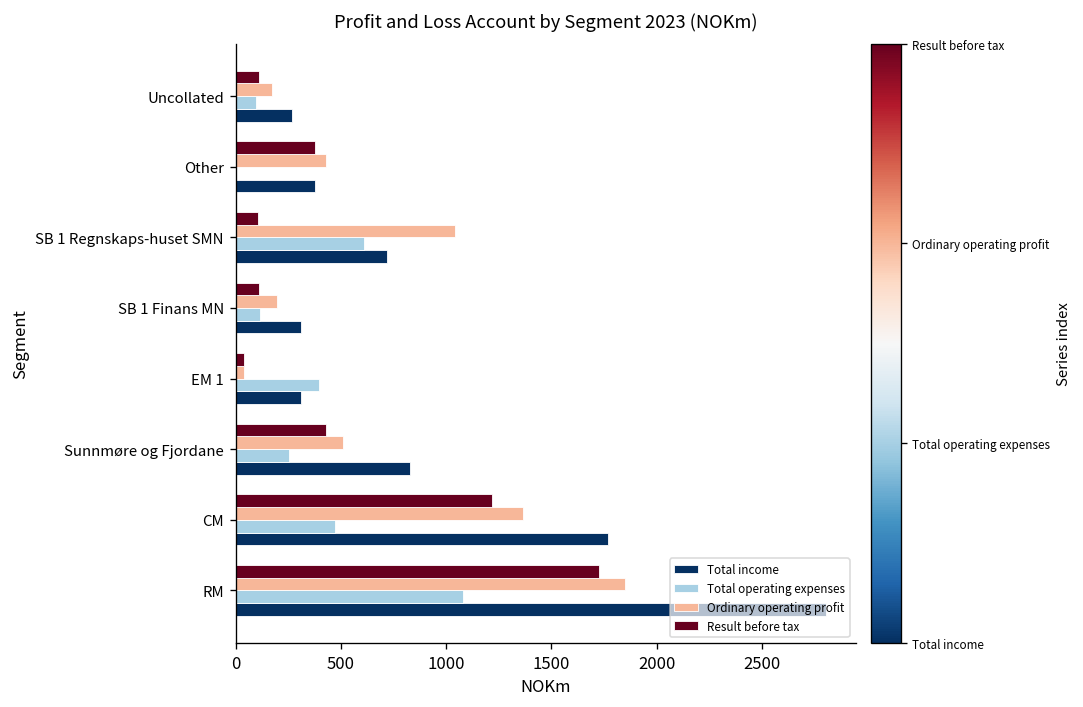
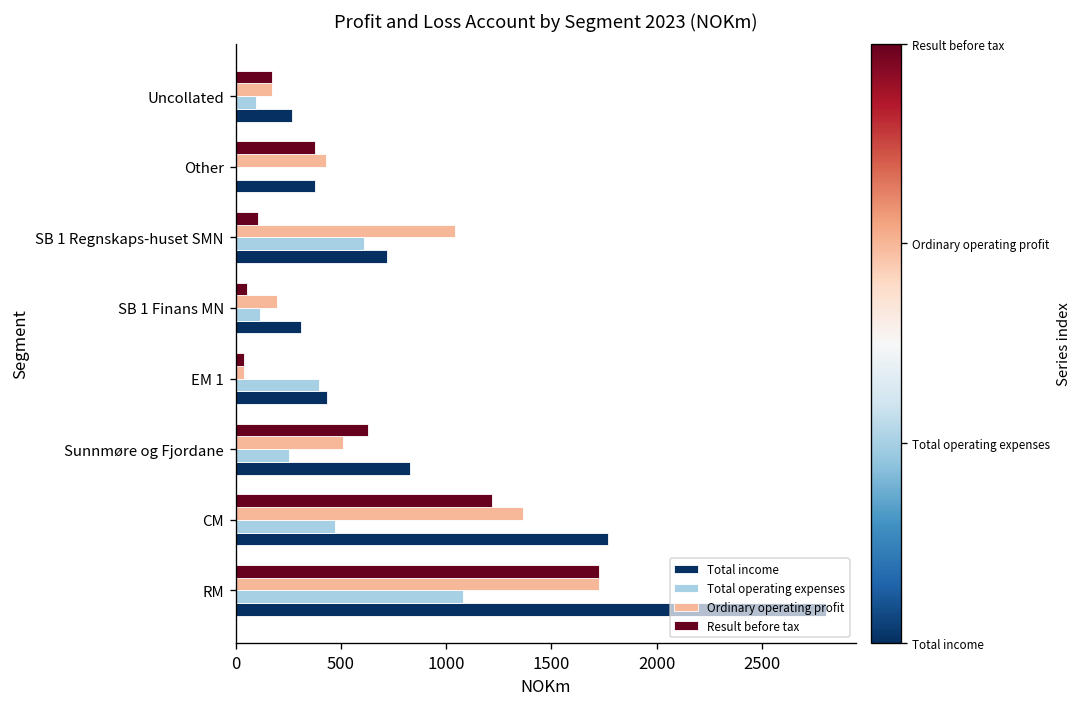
Result before tax, Uncollated: 110 -> 170
Result before tax, SB 1 Finans MN: 110 -> 50
Total income, EM 1: 310 -> 440
Result before tax, Sunnmøre og Fjordane: 430 -> 630
Ordinary operating profit, RM: 1850 -> 1730
